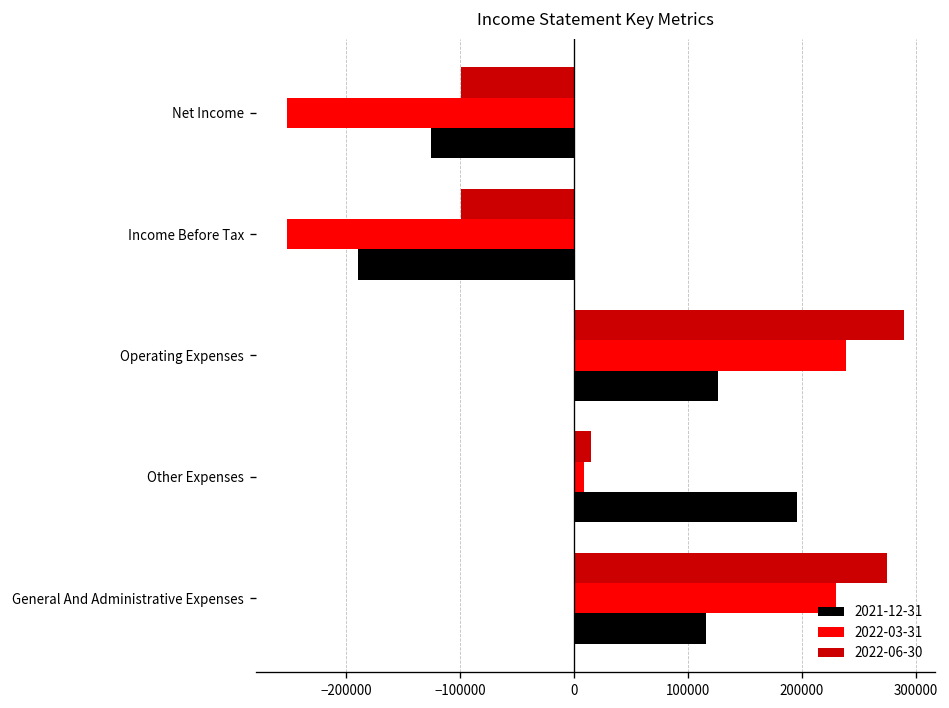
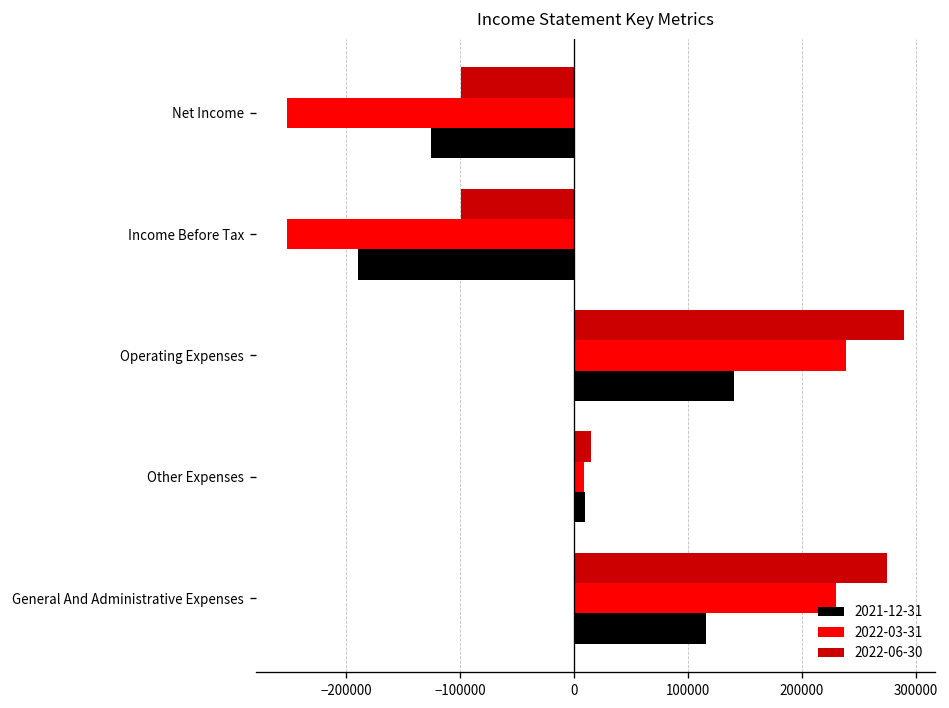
2021-12-31, Operating Expenses: 130000 -> 140000
2021-12-31, Other Expenses: 200000 -> 10000
